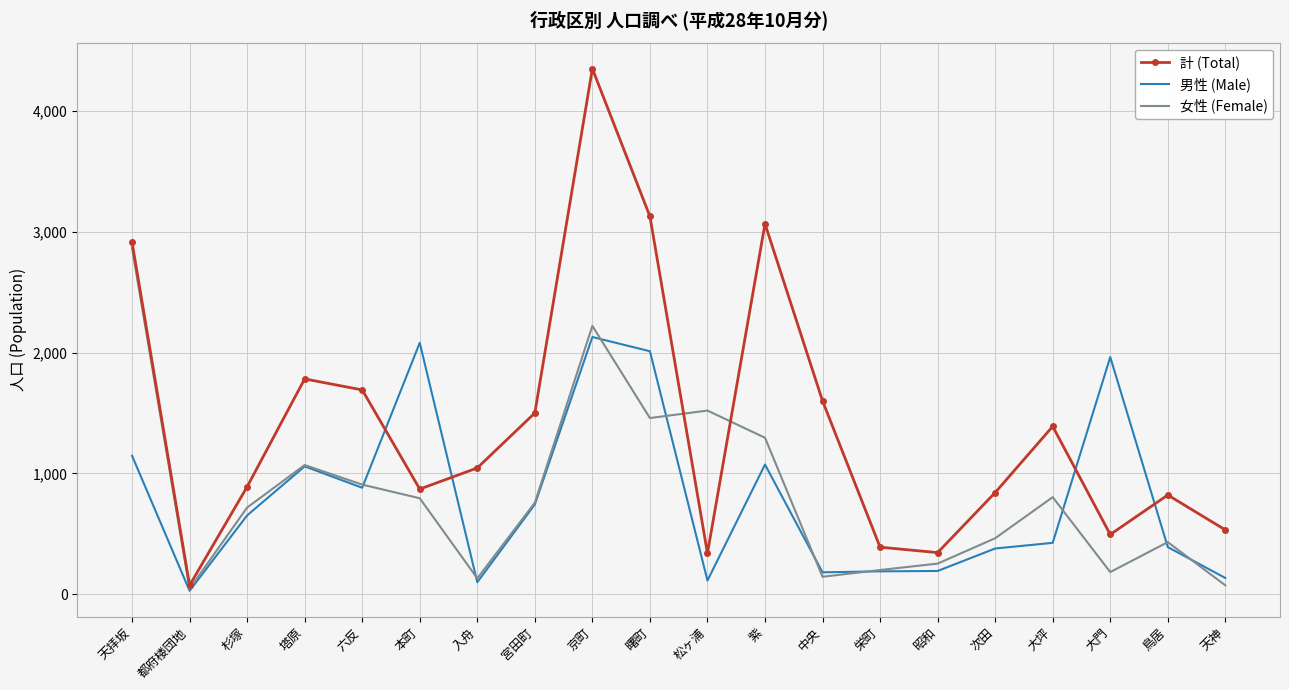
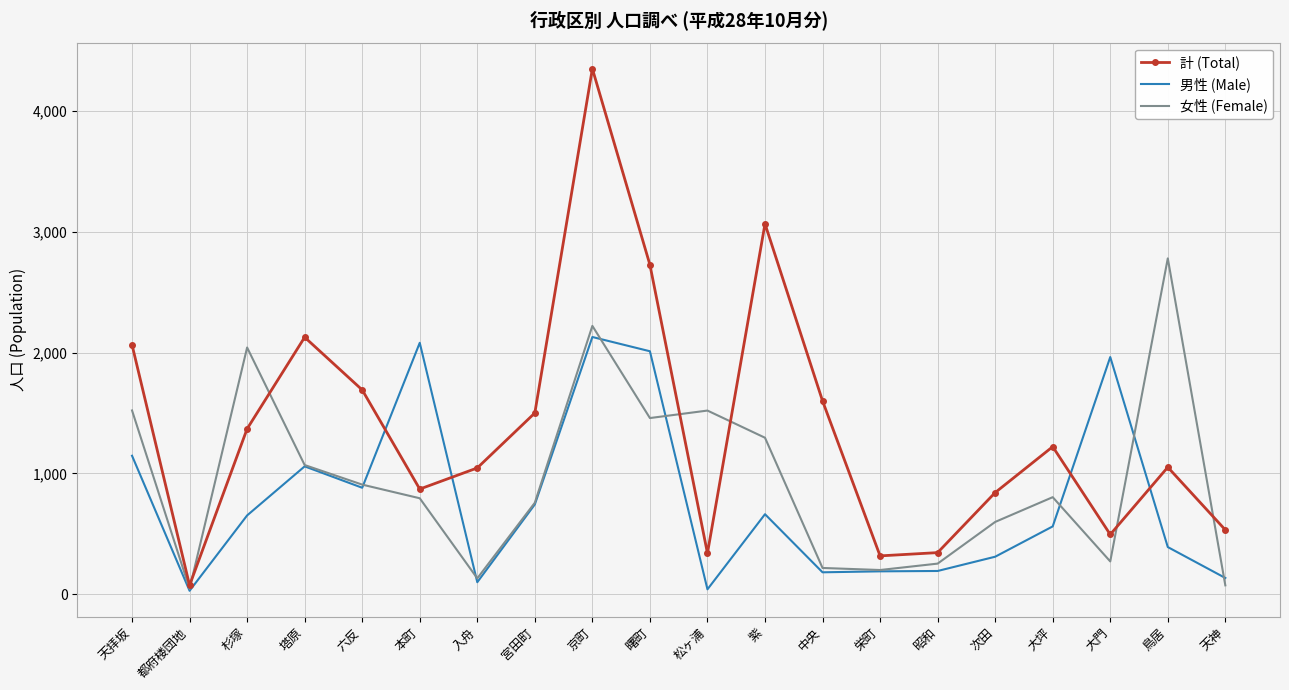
計 (Total), 天拝坂: 2,920 -> 2,060
女性 (Female), 天拝坂: 2,870 -> 1,520
計 (Total), 杉塚: 890 -> 1,370
女性 (Female), 杉塚: 720 -> 2,040
計 (Total), 塔原: 1,780 -> 2,130
計 (Total), 曙町: 3,130 -> 2,730
男性 (Male), 松ヶ浦: 110 -> 40
男性 (Male), 紫: 1,070 -> 660
女性 (Female), 中央: 140 -> 220
計 (Total), 栄町: 390 -> 320
男性 (Male), 次田: 380 -> 310
女性 (Female), 次田: 460 -> 600
計 (Total), 大坪: 1,390 -> 1,220
男性 (Male), 大坪: 430 -> 560
女性 (Female), 大門: 180 -> 270
計 (Total), 鳥居: 820 -> 1,050
女性 (Female), 鳥居: 430 -> 2,780
